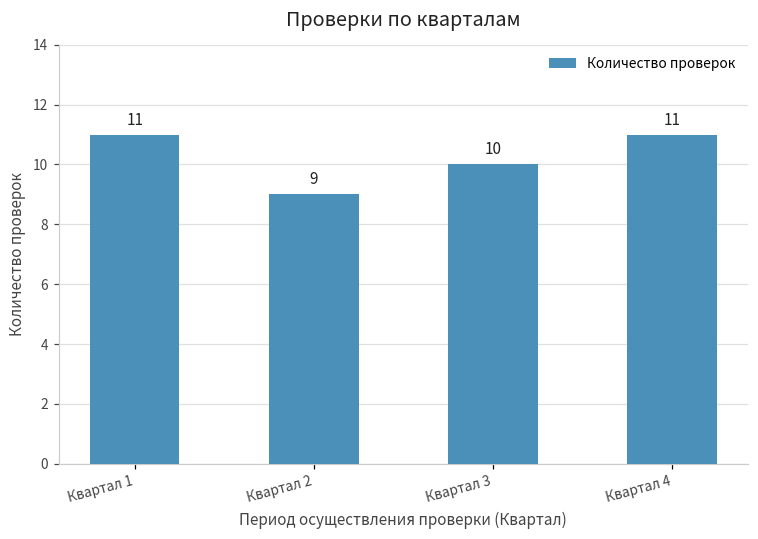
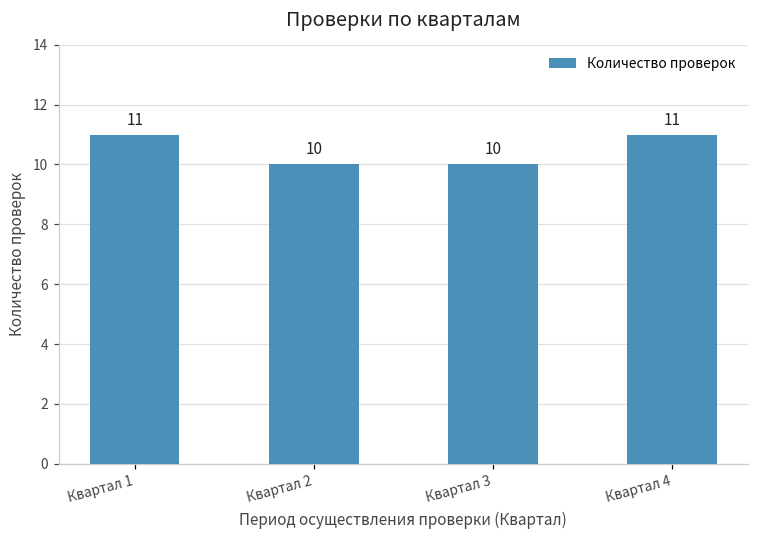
Квартал 2: 9 -> 10
